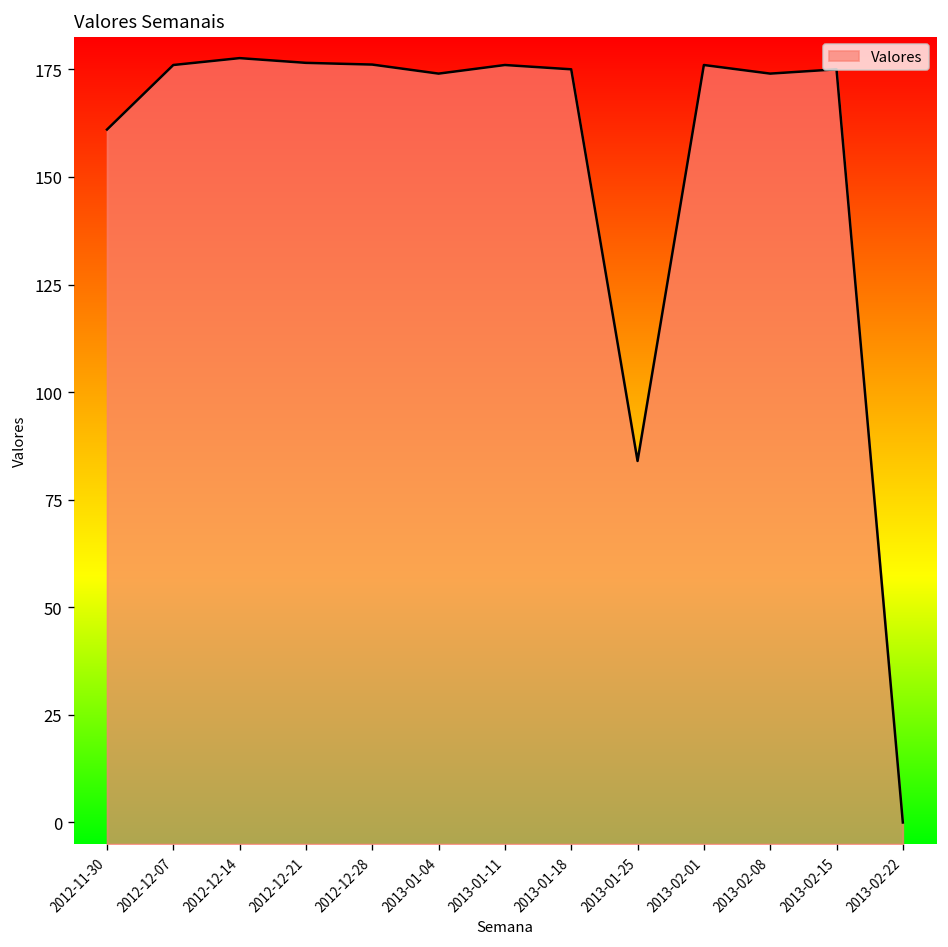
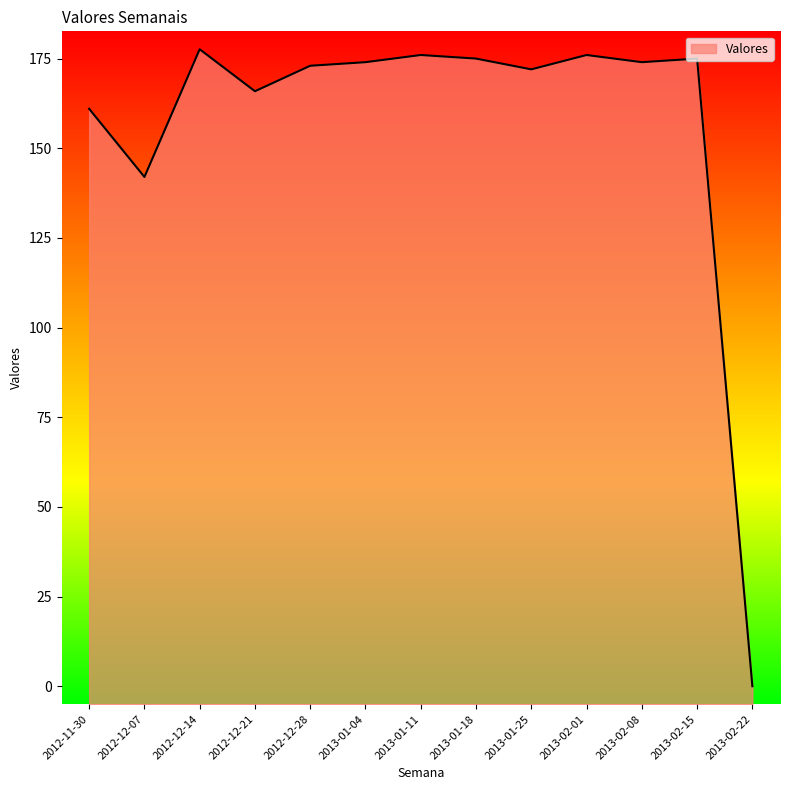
2012-12-07: 176 -> 142
2012-12-21: 177 -> 166
2012-12-28: 176 -> 173
2013-01-25: 84 -> 172
